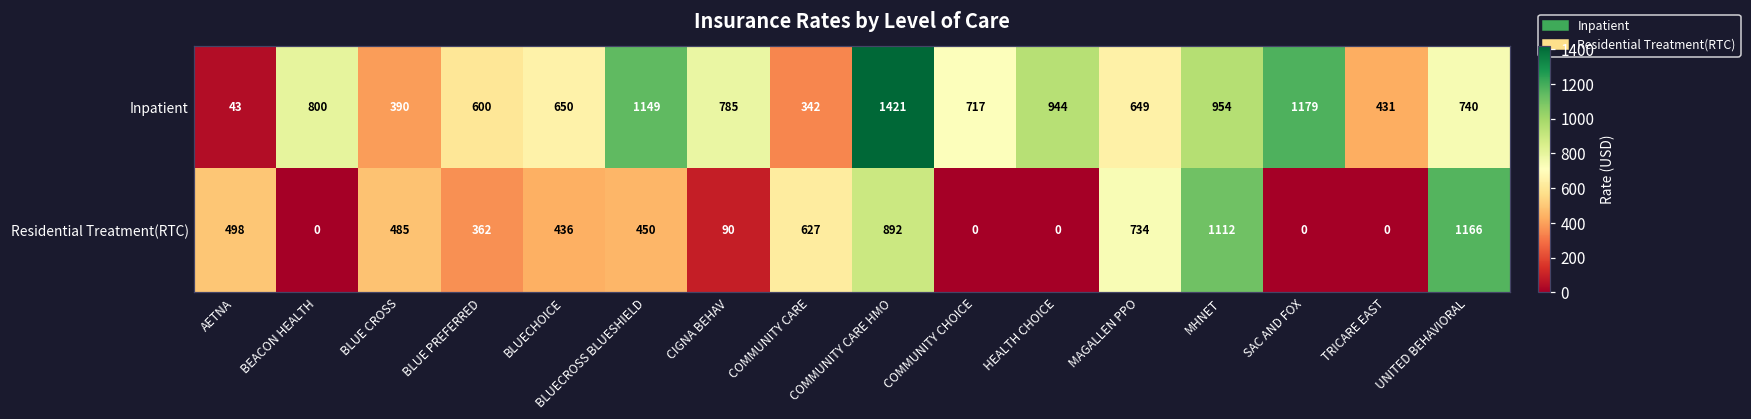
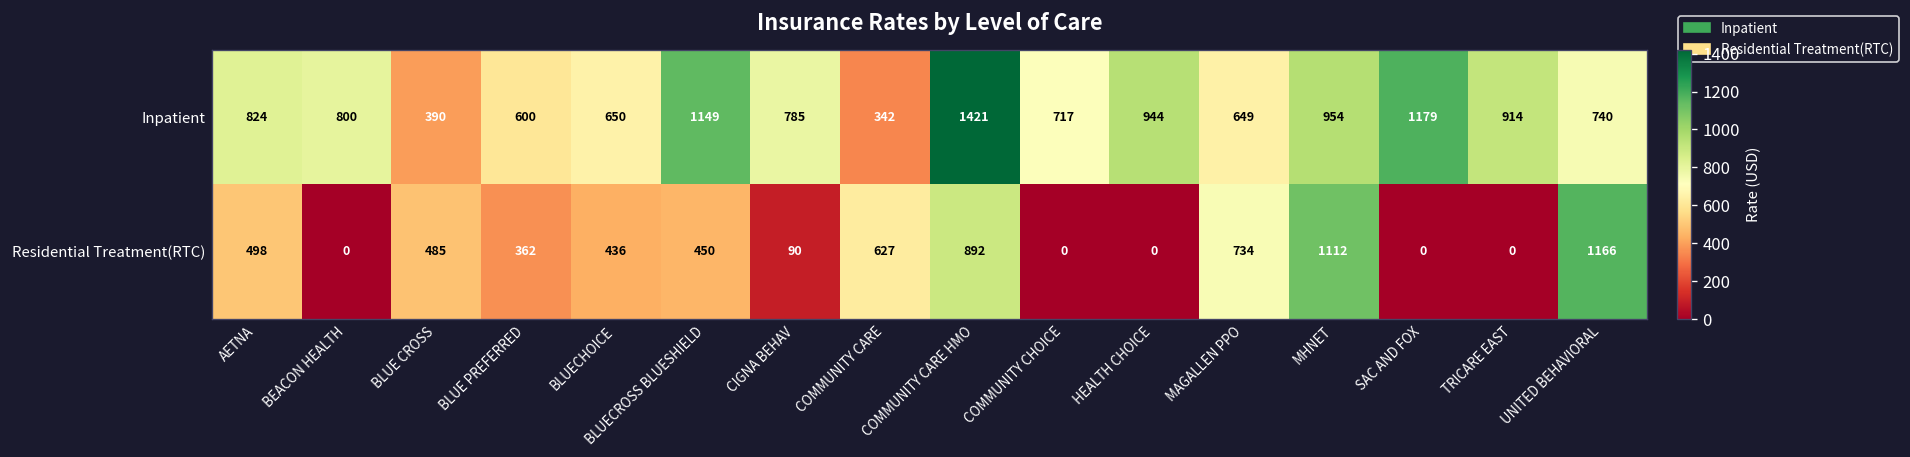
Inpatient, AETNA: 43 -> 824
Inpatient, TRICARE EAST: 431 -> 914
